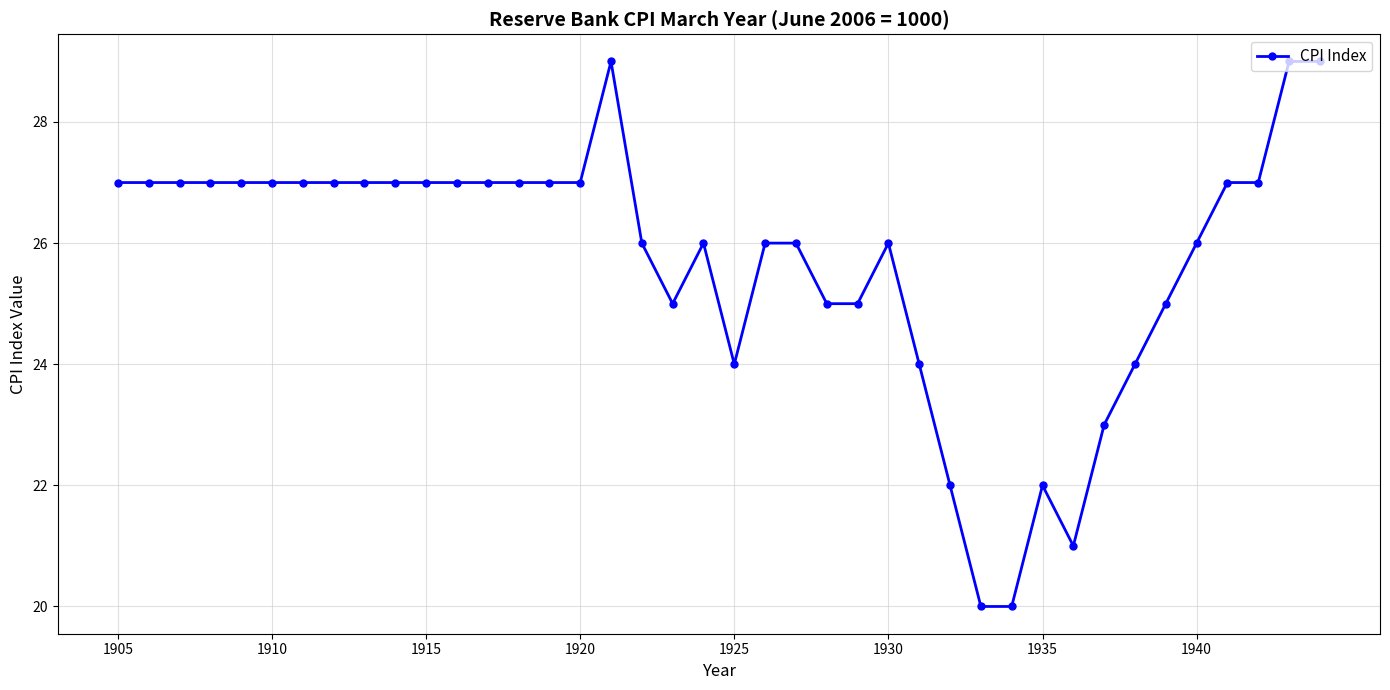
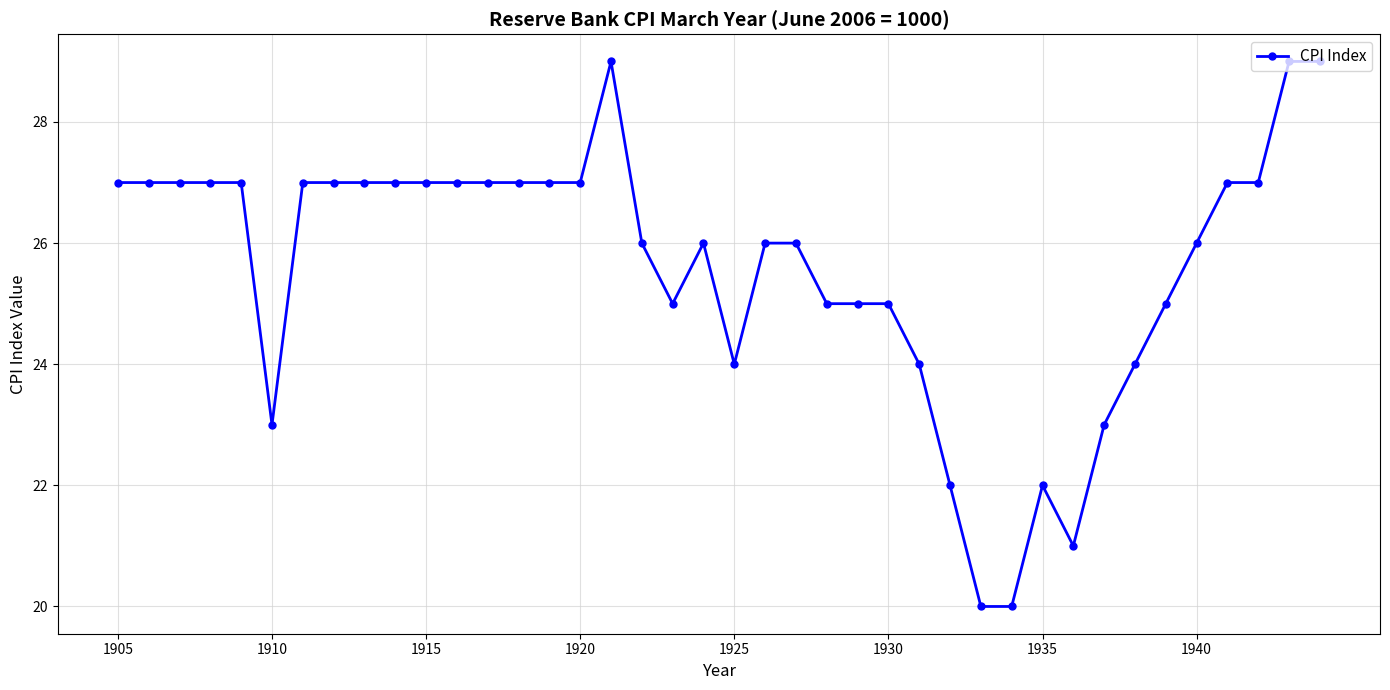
1910: 27 -> 23
1930: 26 -> 25
